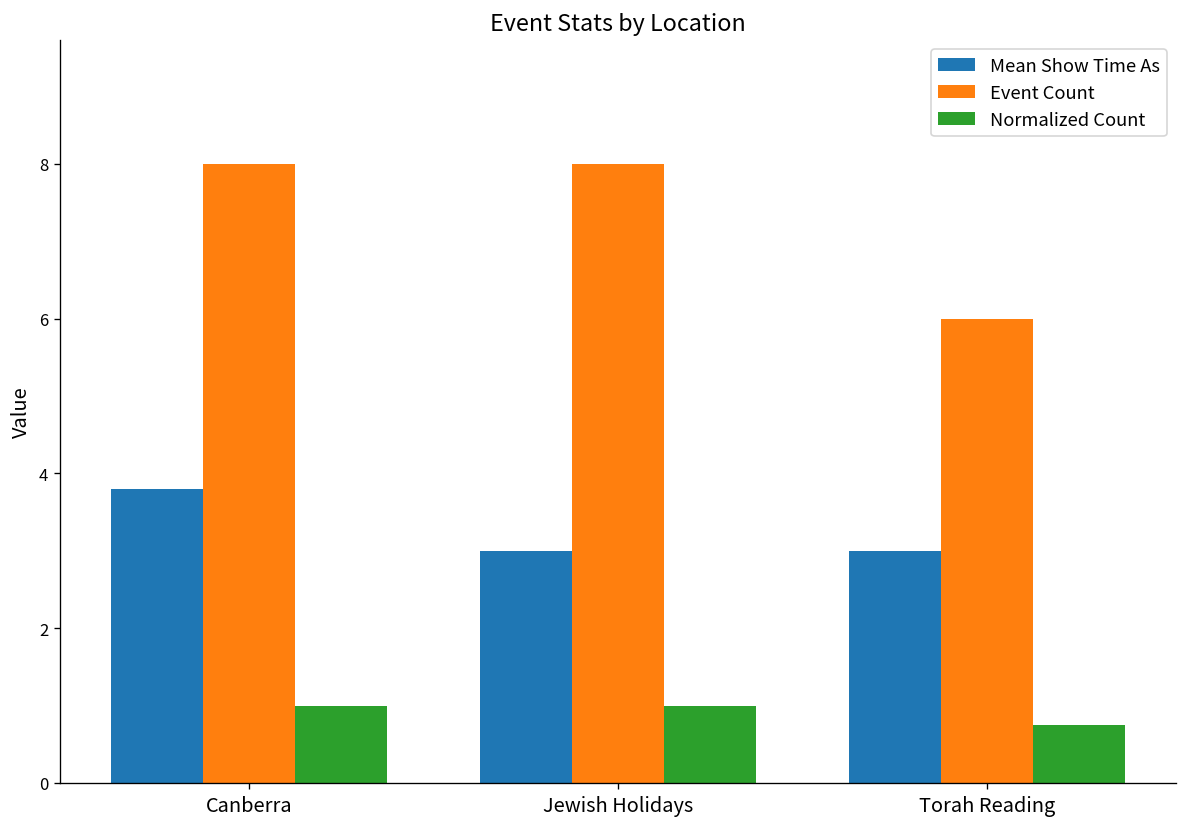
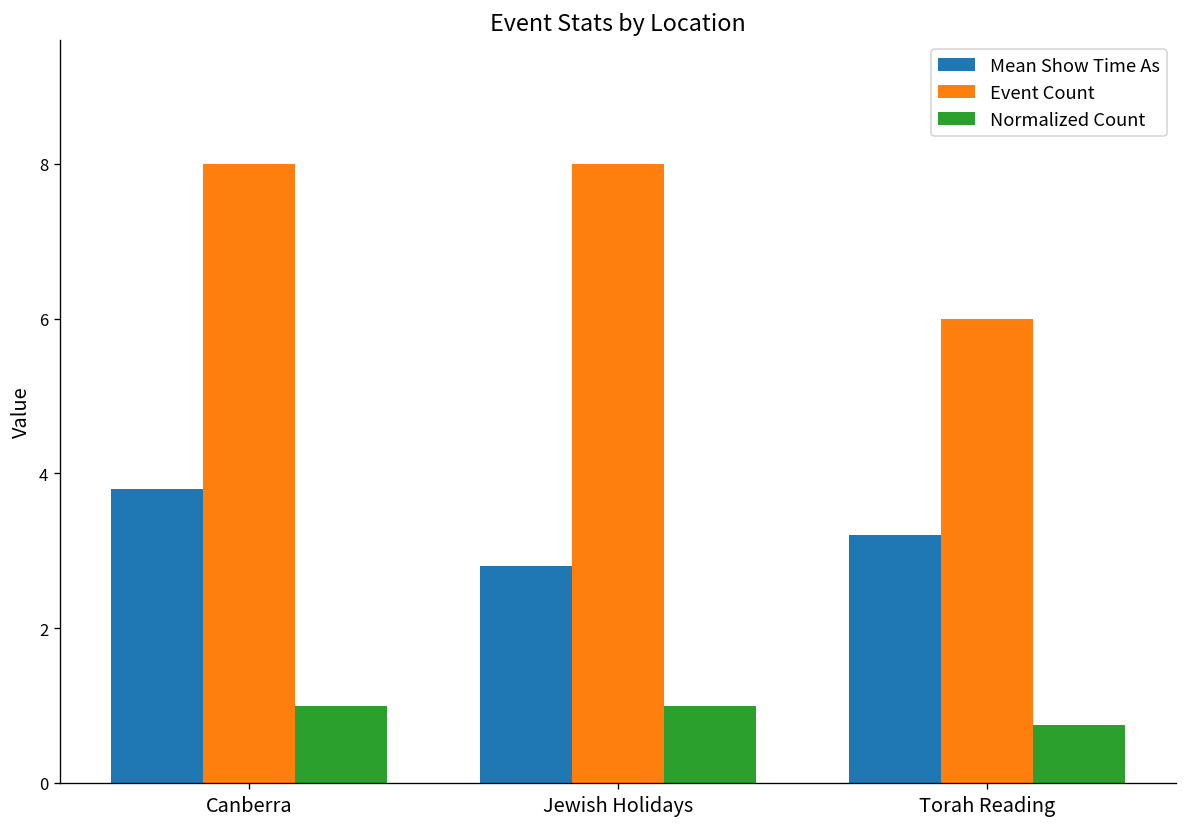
Mean Show Time As, Jewish Holidays: 3.0 -> 2.8
Mean Show Time As, Torah Reading: 3.0 -> 3.2
